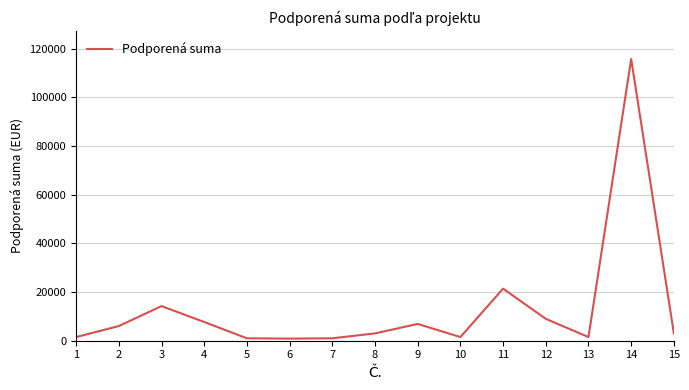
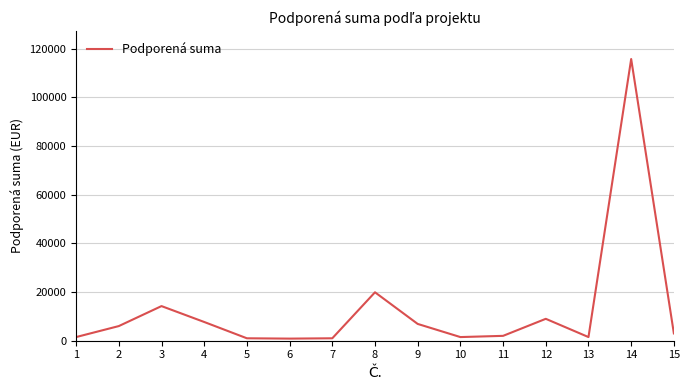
8: 3000 -> 20000
11: 21000 -> 2000
